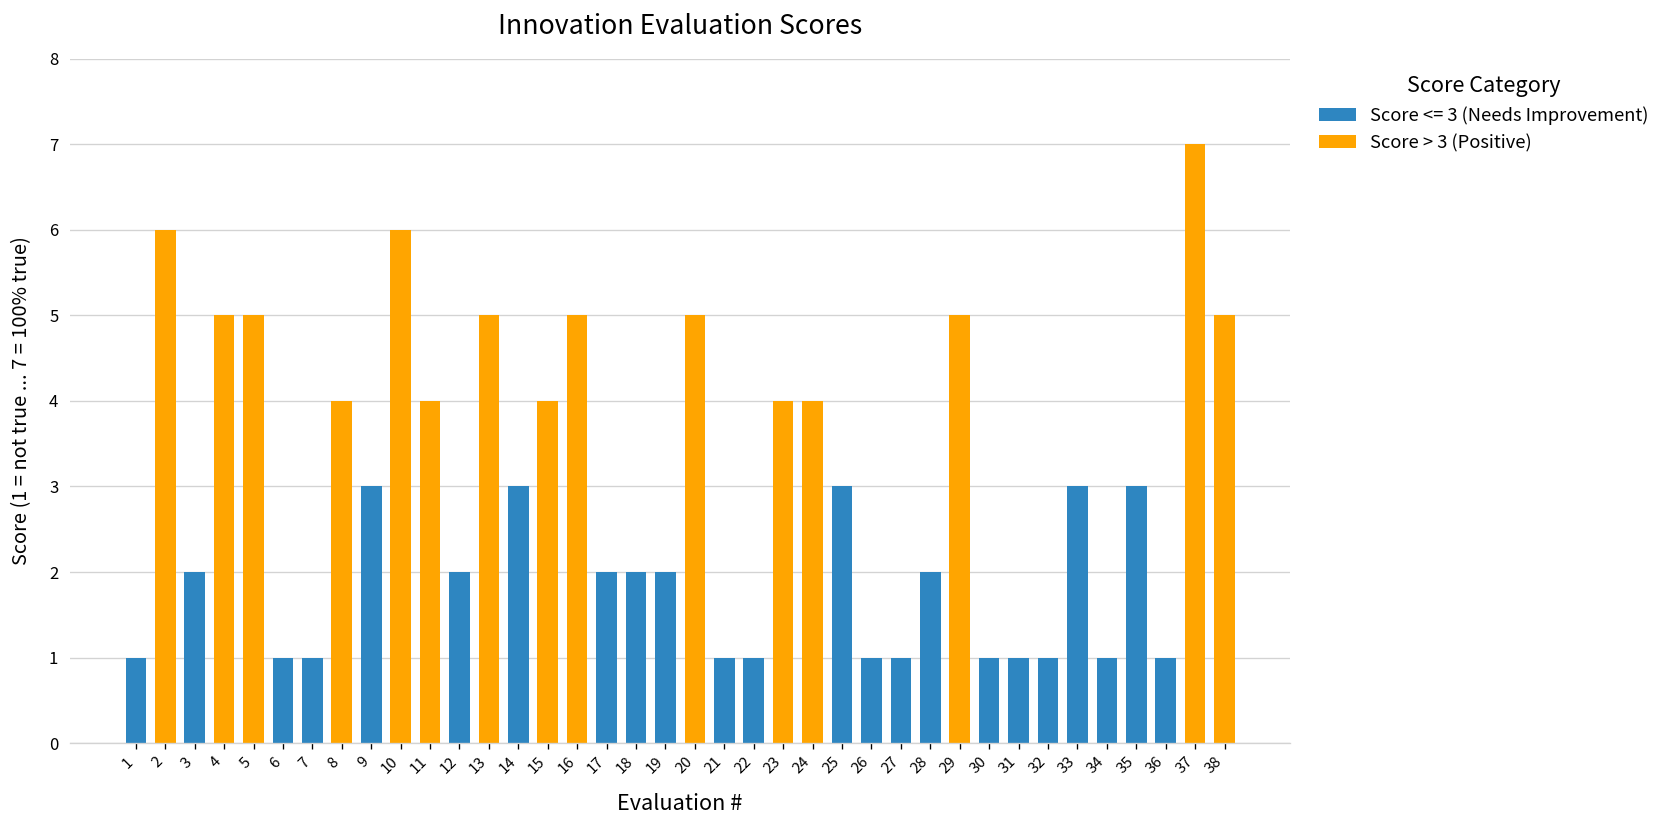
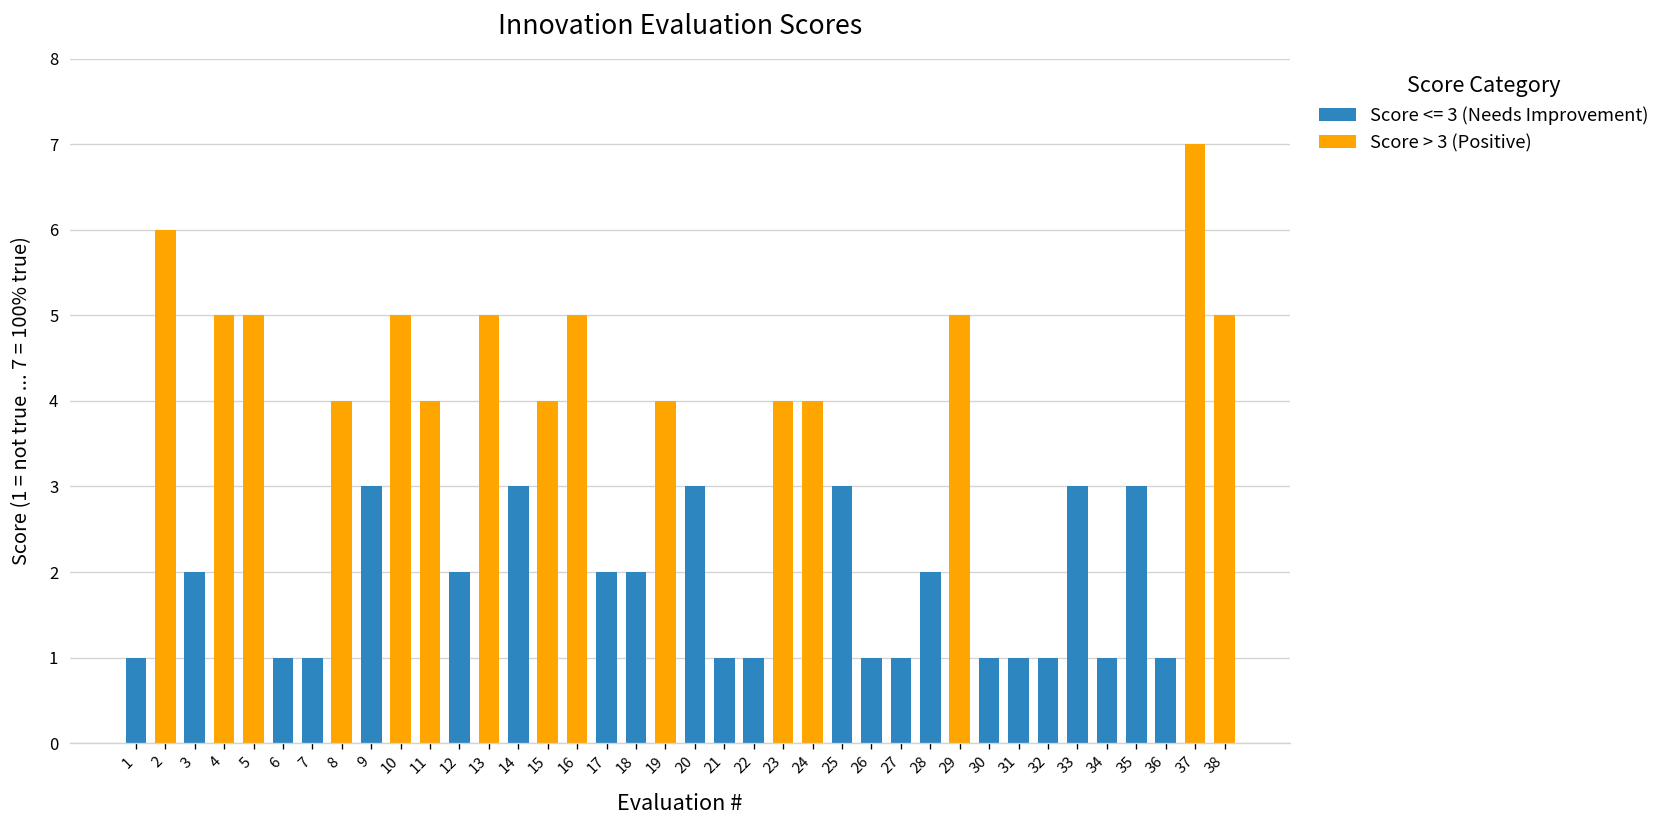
10: 6 -> 5
19: 2 -> 4
20: 5 -> 3
